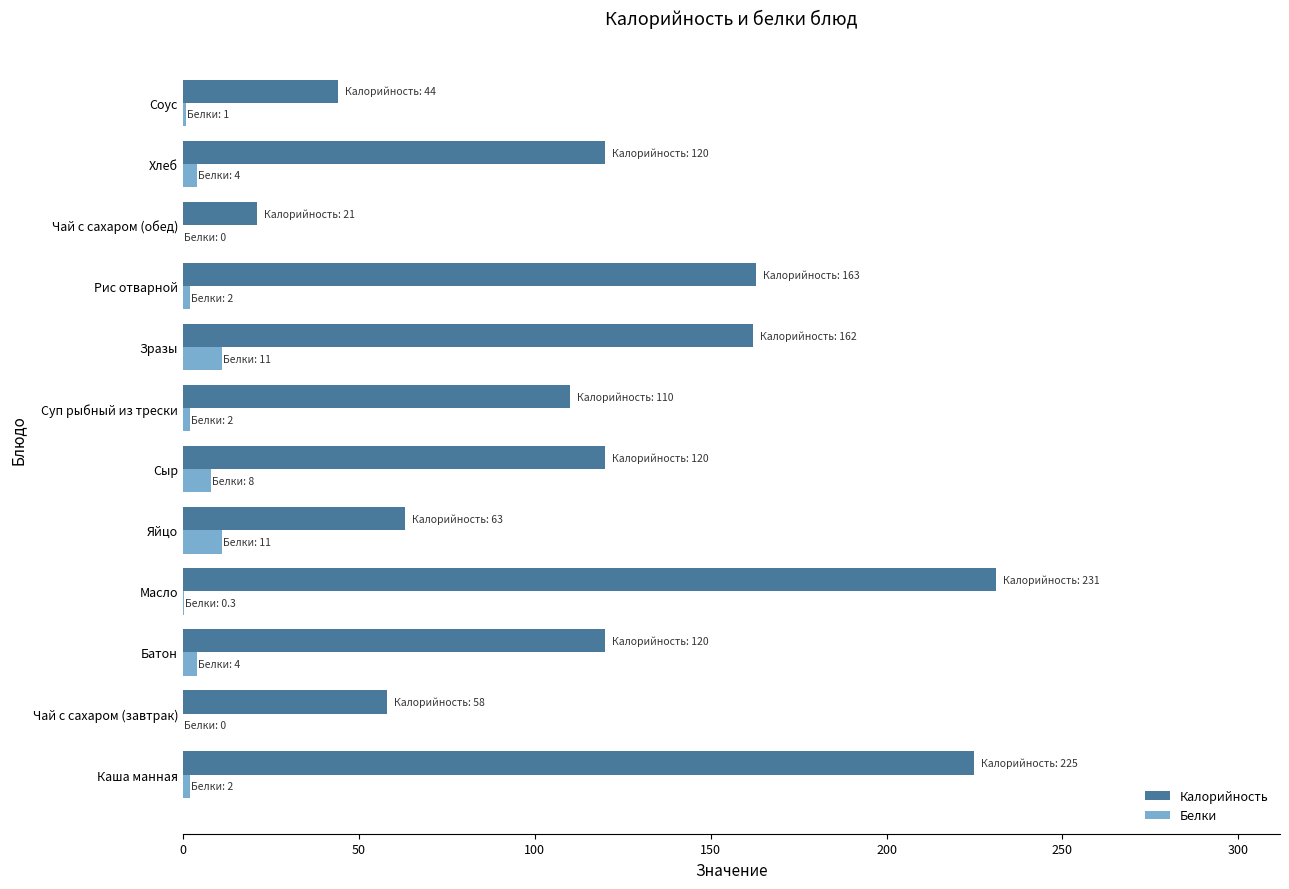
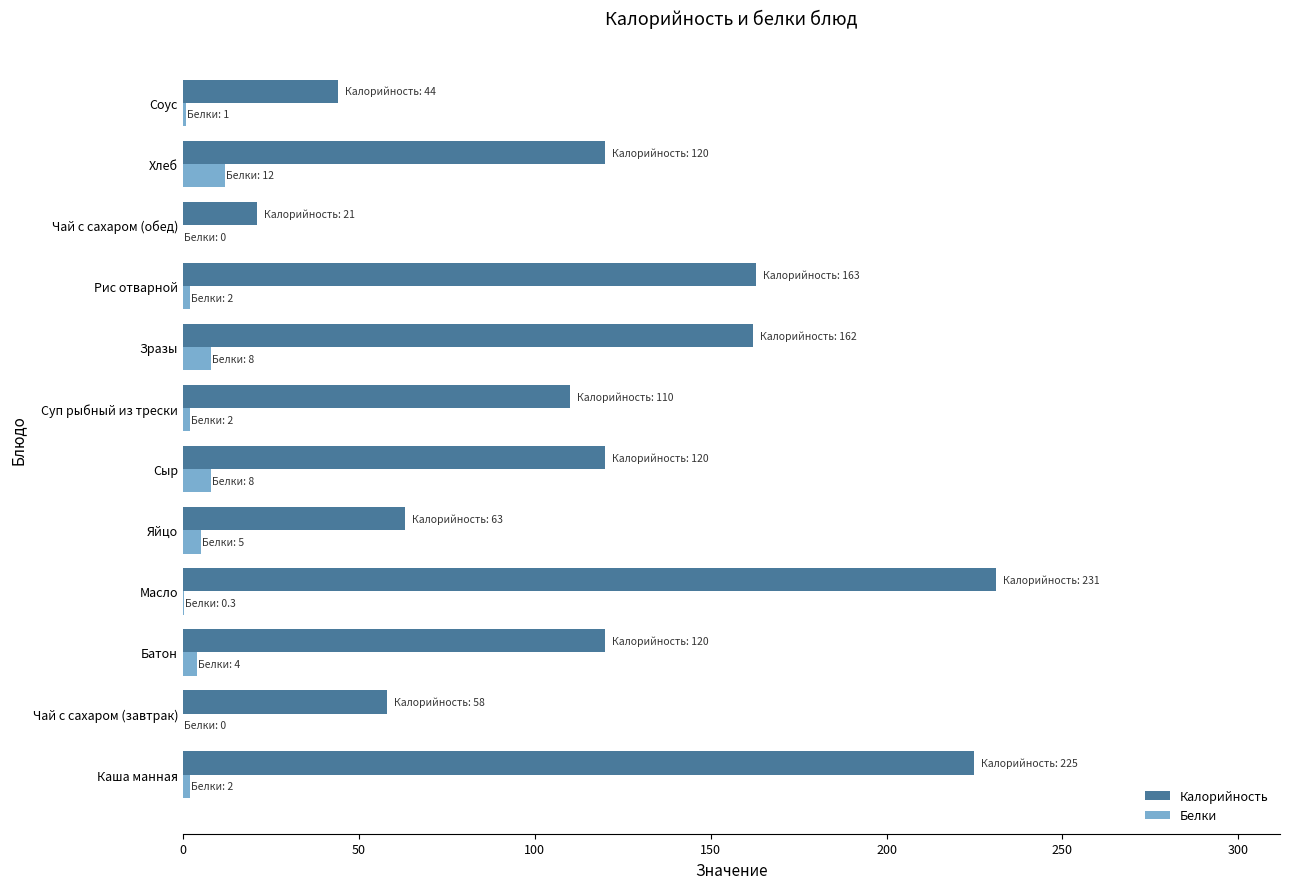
Белки, Хлеб: 4 -> 12
Белки, Зразы: 11 -> 8
Белки, Яйцо: 11 -> 5
